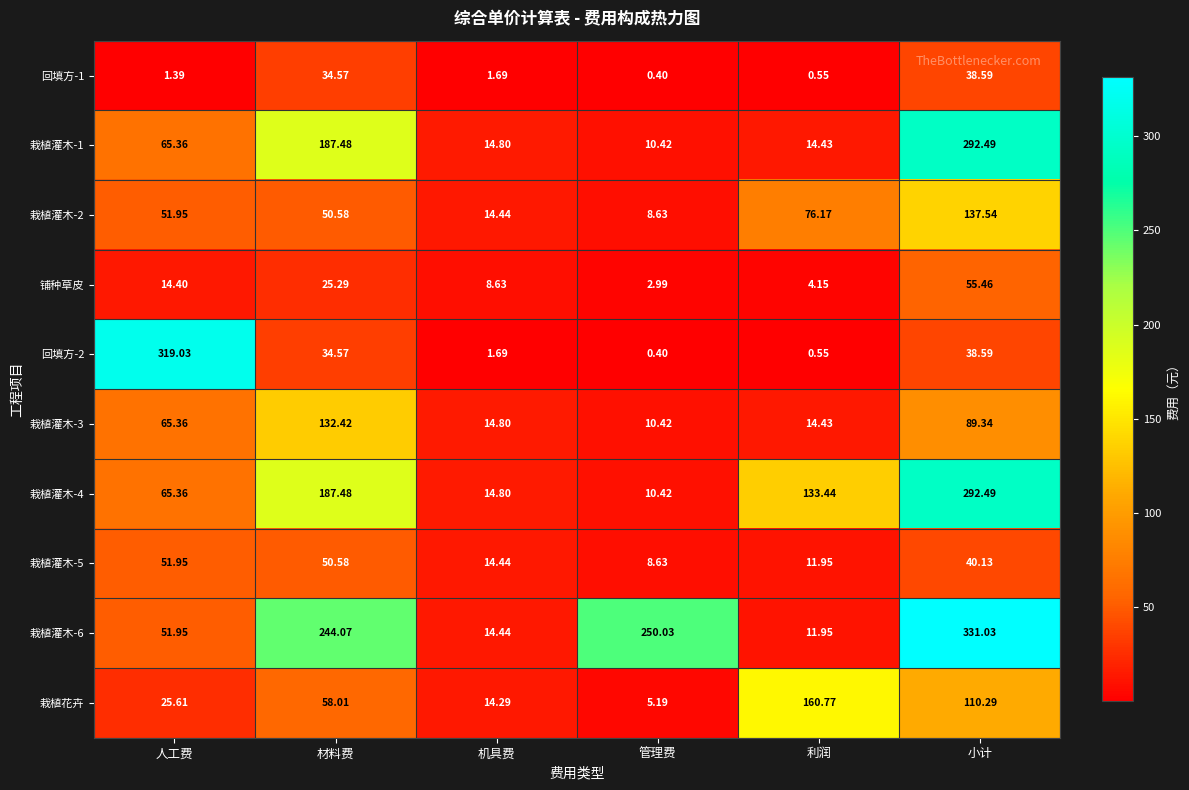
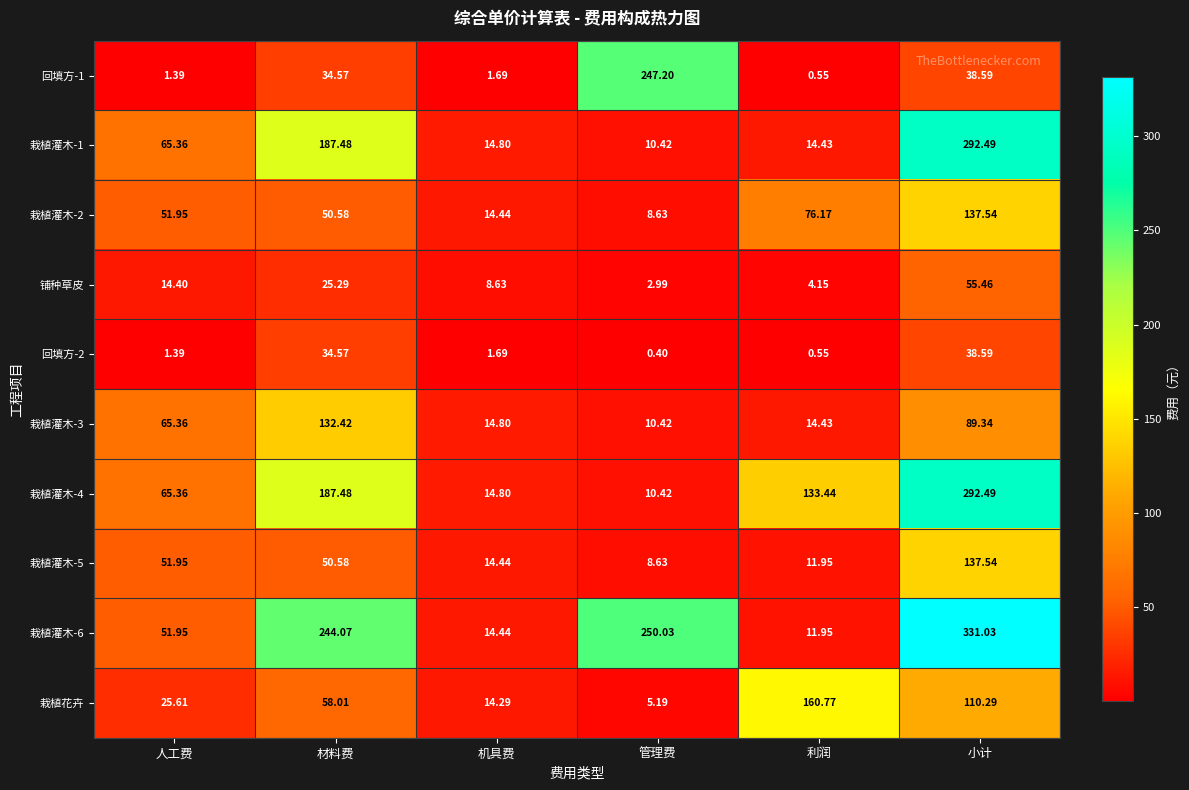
回填方-1, 管理费: 0.40 -> 247.20
回填方-2, 人工费: 319.03 -> 1.39
栽植灌木-5, 小计: 40.13 -> 137.54
